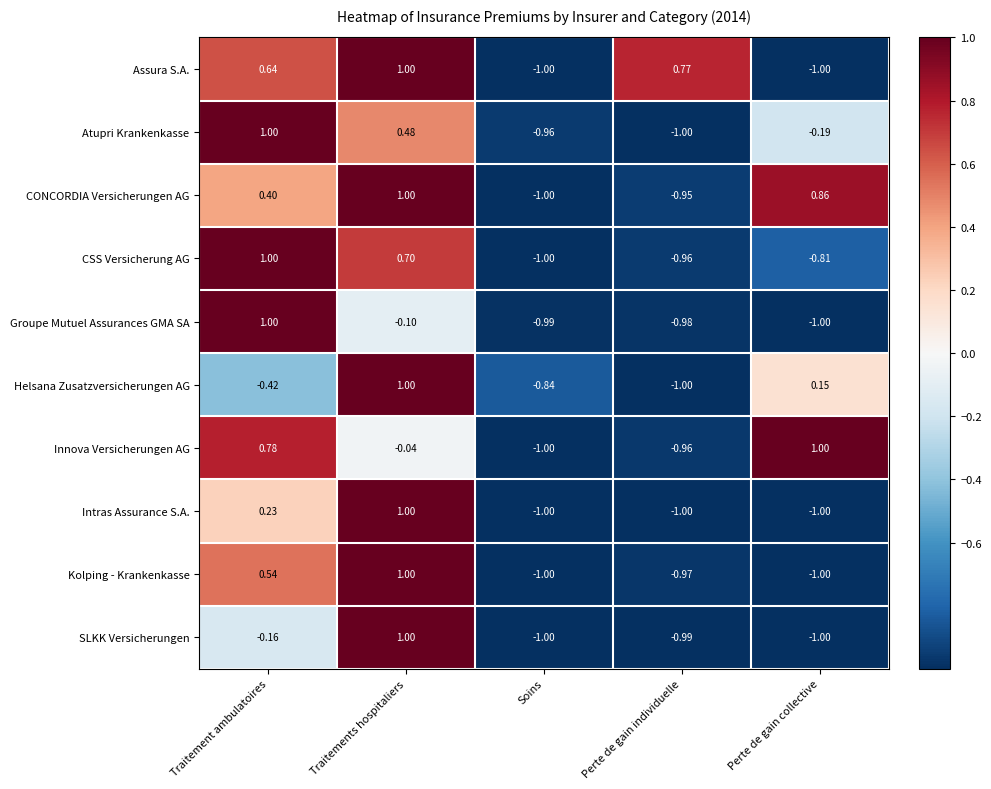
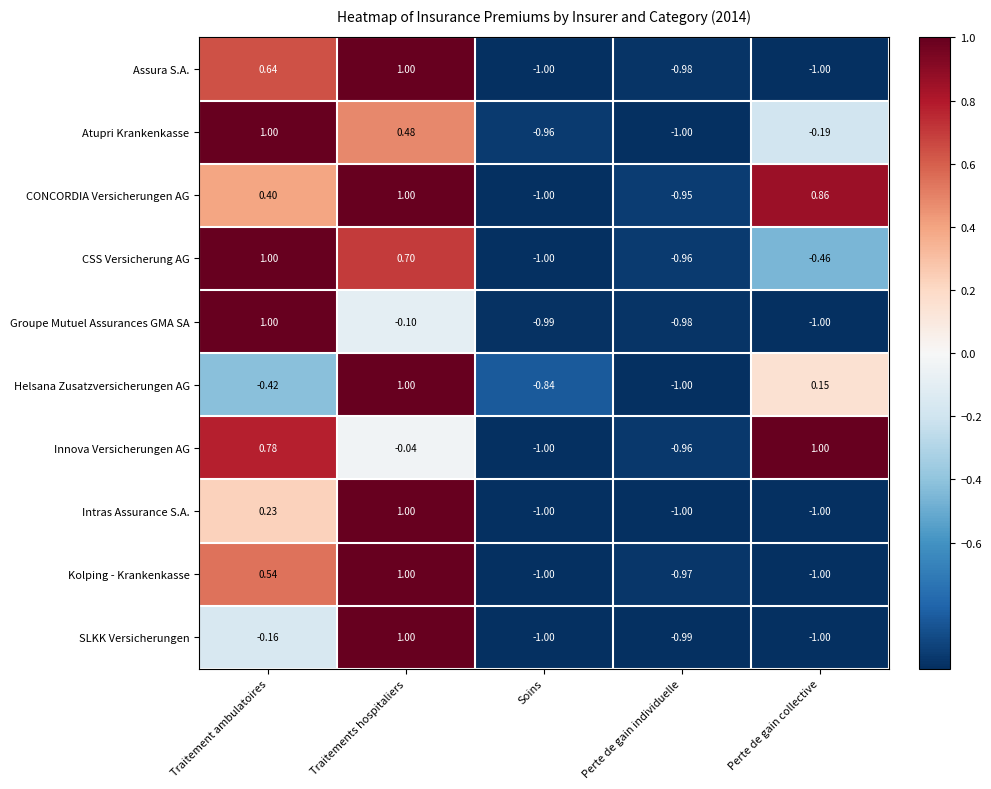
Assura S.A., Perte de gain individuelle: 0.77 -> -0.98
CSS Versicherung AG, Perte de gain collective: -0.81 -> -0.46
